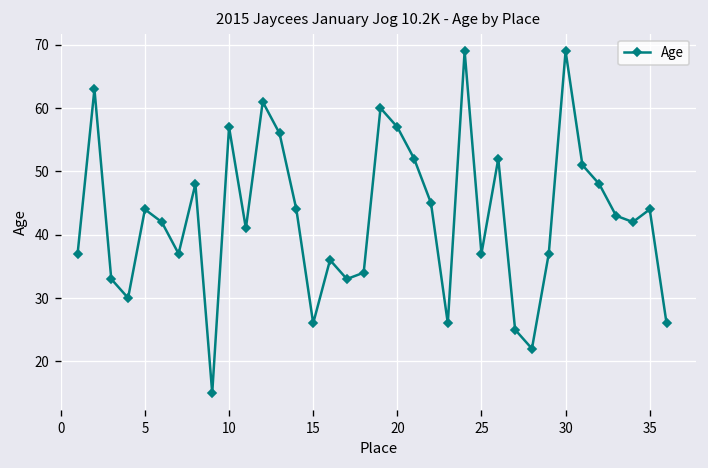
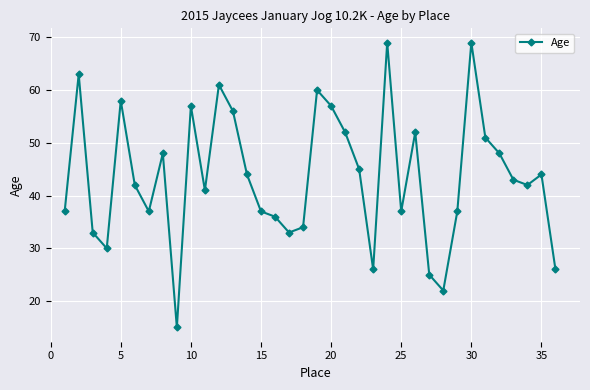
5: 44 -> 58
15: 26 -> 37
